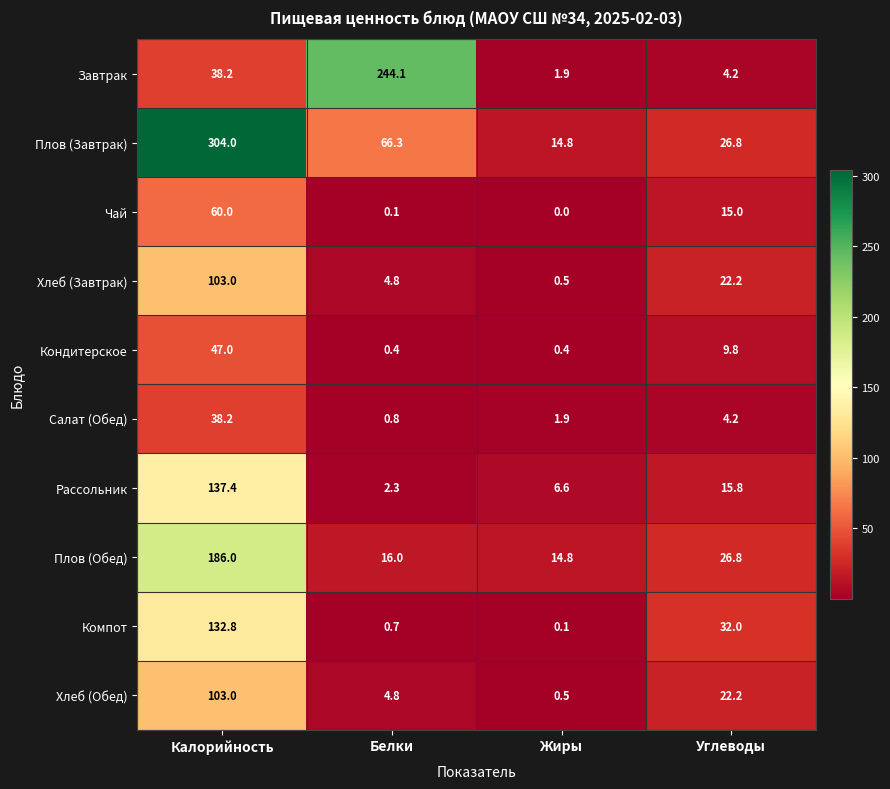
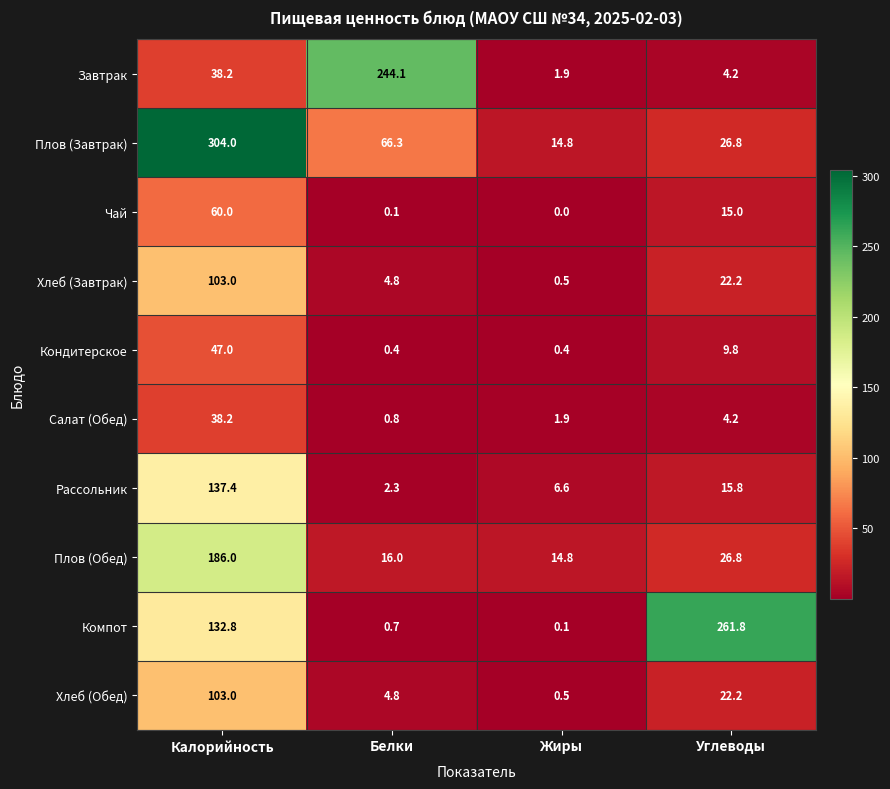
Компот, Углеводы: 32.0 -> 261.8
